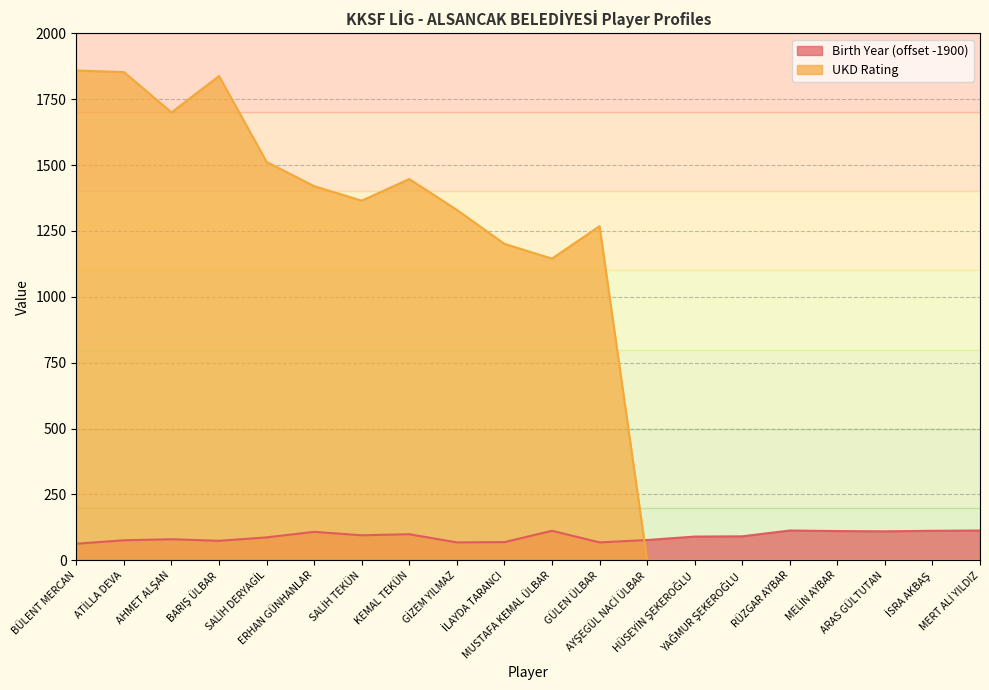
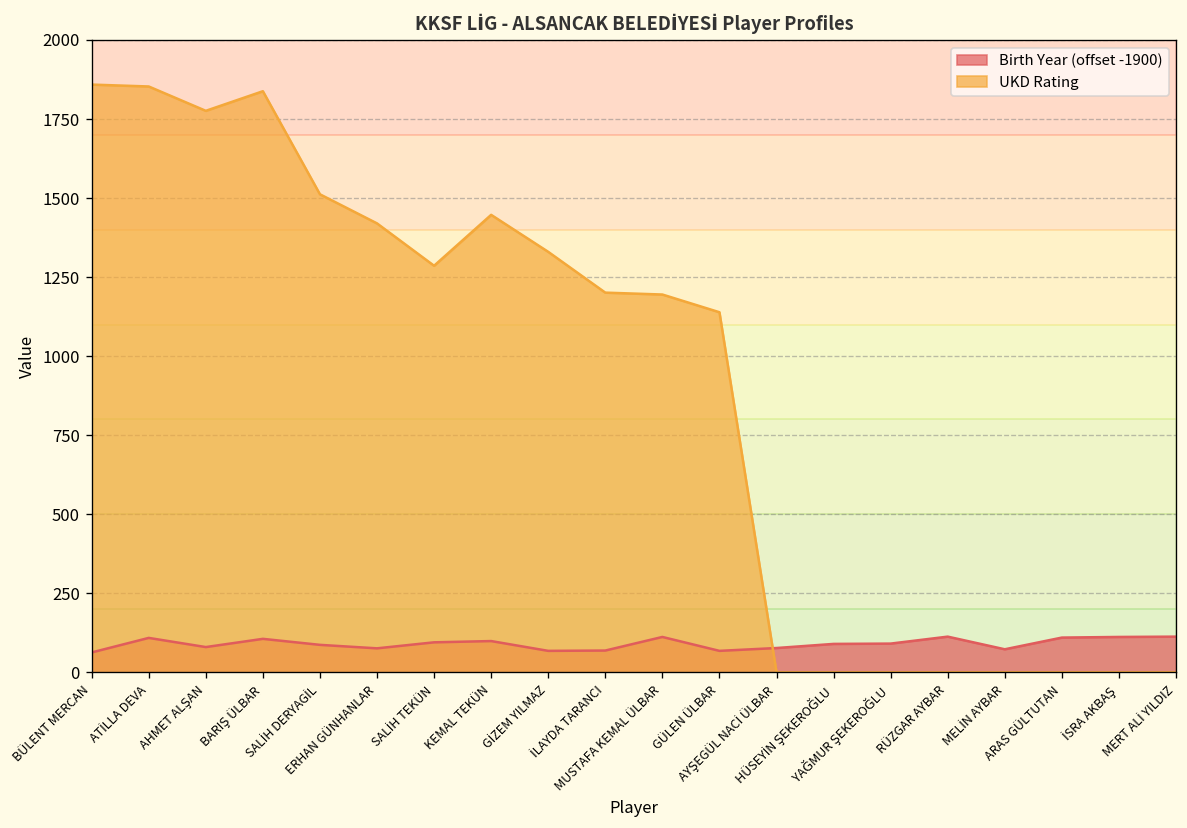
Birth Year (offset -1900), ATİLLA DEVA: 80 -> 110
UKD Rating, AHMET ALŞAN: 1700 -> 1780
Birth Year (offset -1900), BARIŞ ÜLBAR: 70 -> 110
Birth Year (offset -1900), ERHAN GÜNHANLAR: 110 -> 80
UKD Rating, SALİH TEKÜN: 1370 -> 1290
UKD Rating, MUSTAFA KEMAL ÜLBAR: 1150 -> 1200
UKD Rating, GÜLEN ÜLBAR: 1270 -> 1140
Birth Year (offset -1900), MELİN AYBAR: 110 -> 70
